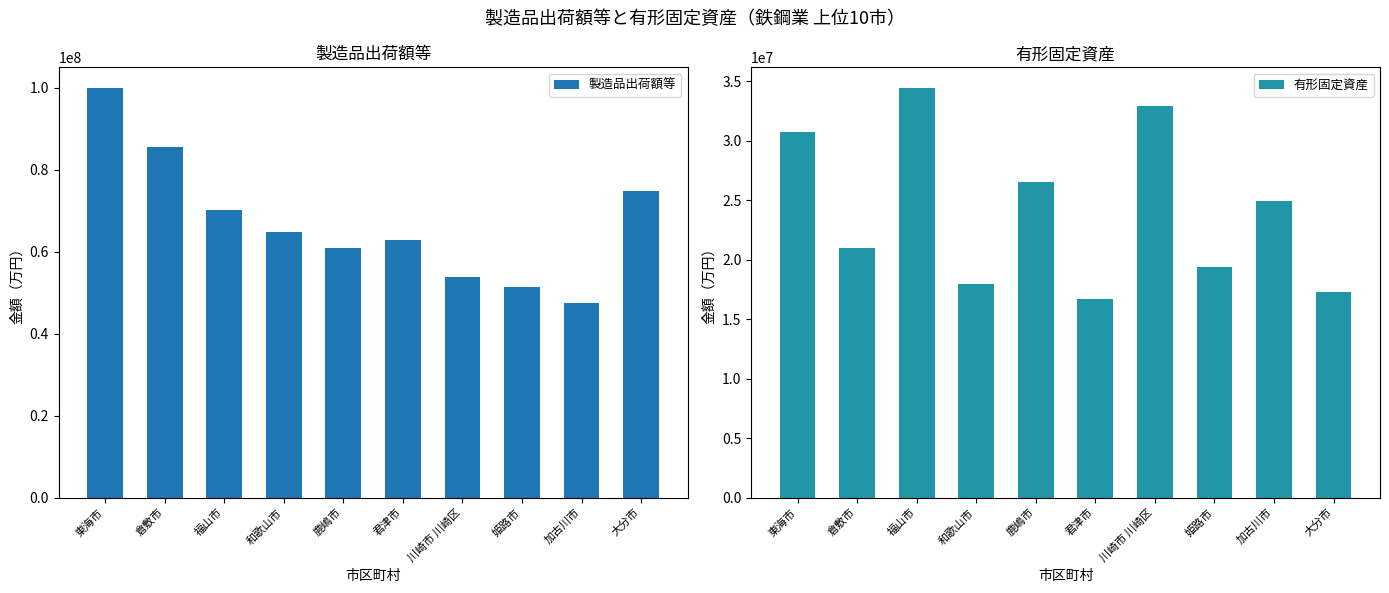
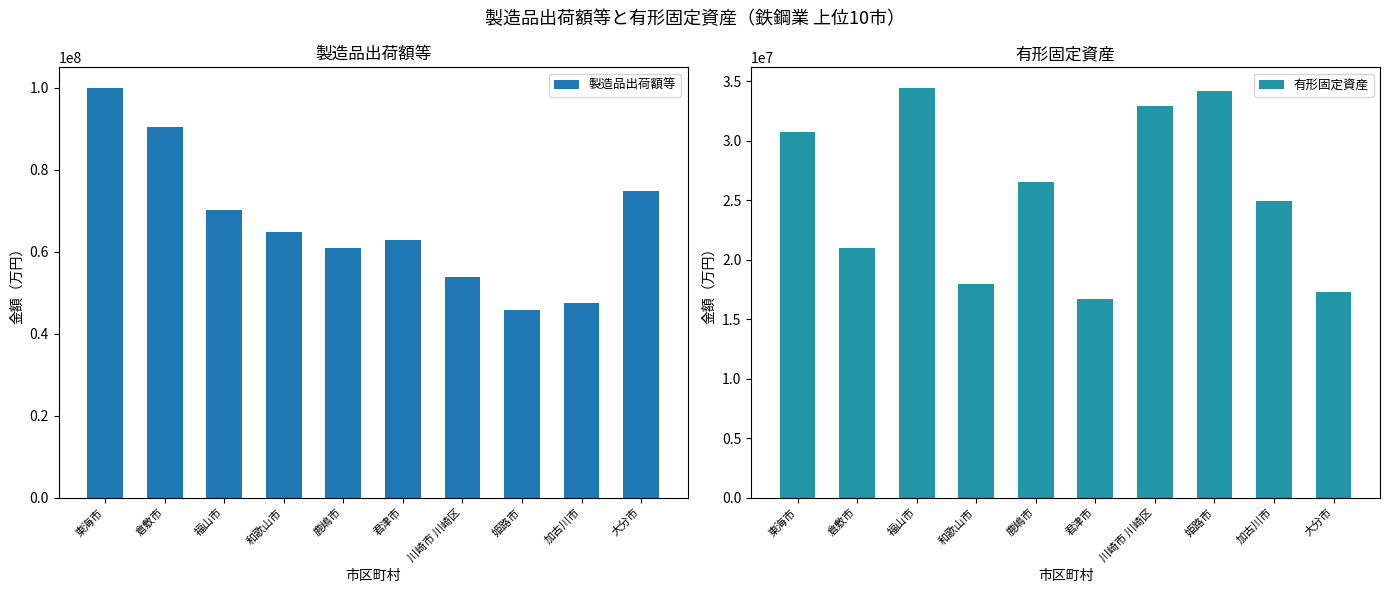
製造品出荷額等, 倉敷市: 86000000 -> 91000000
製造品出荷額等, 姫路市: 51000000 -> 46000000
有形固定資産, 姫路市: 19300000 -> 34200000
